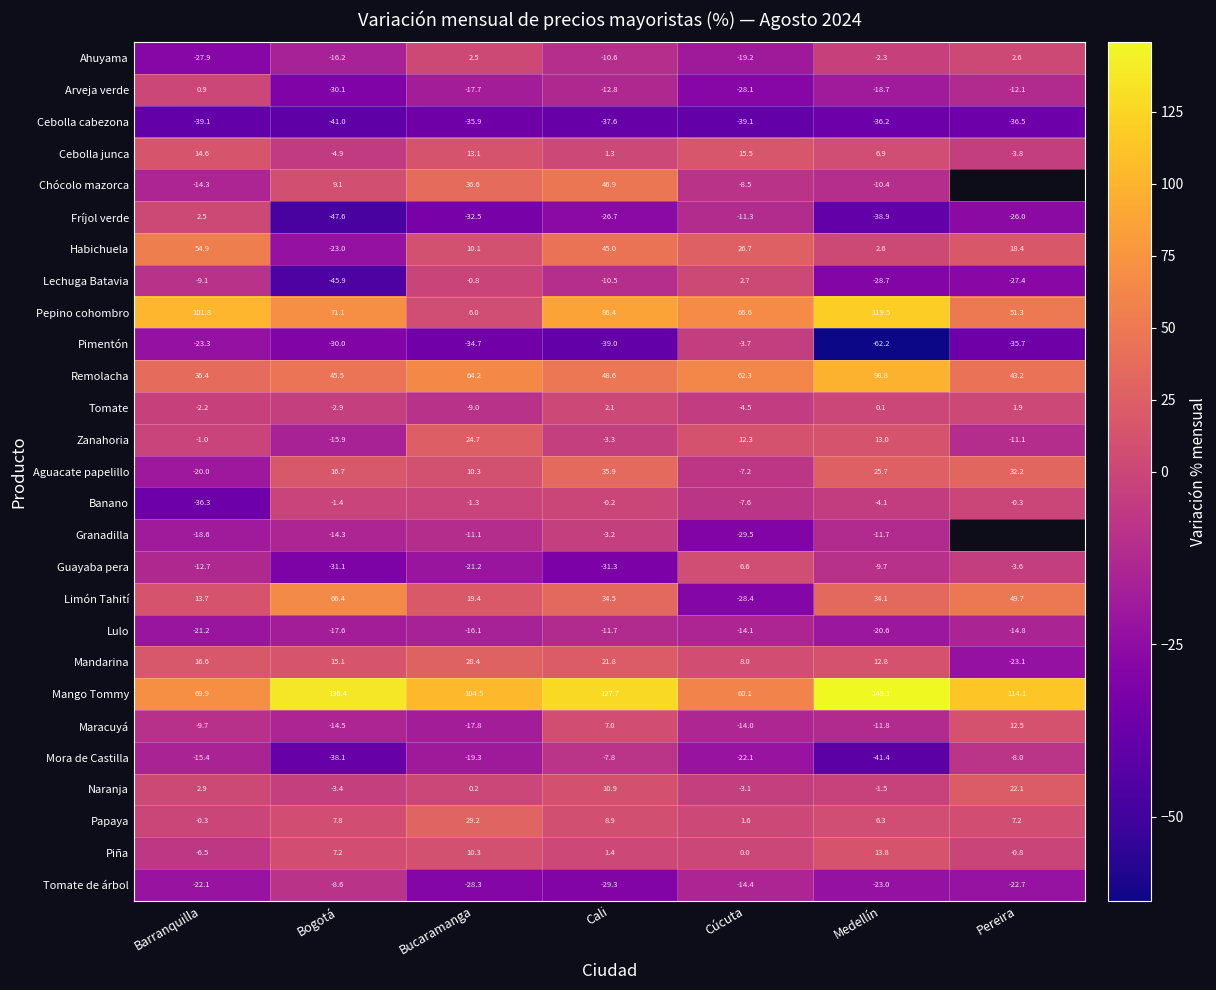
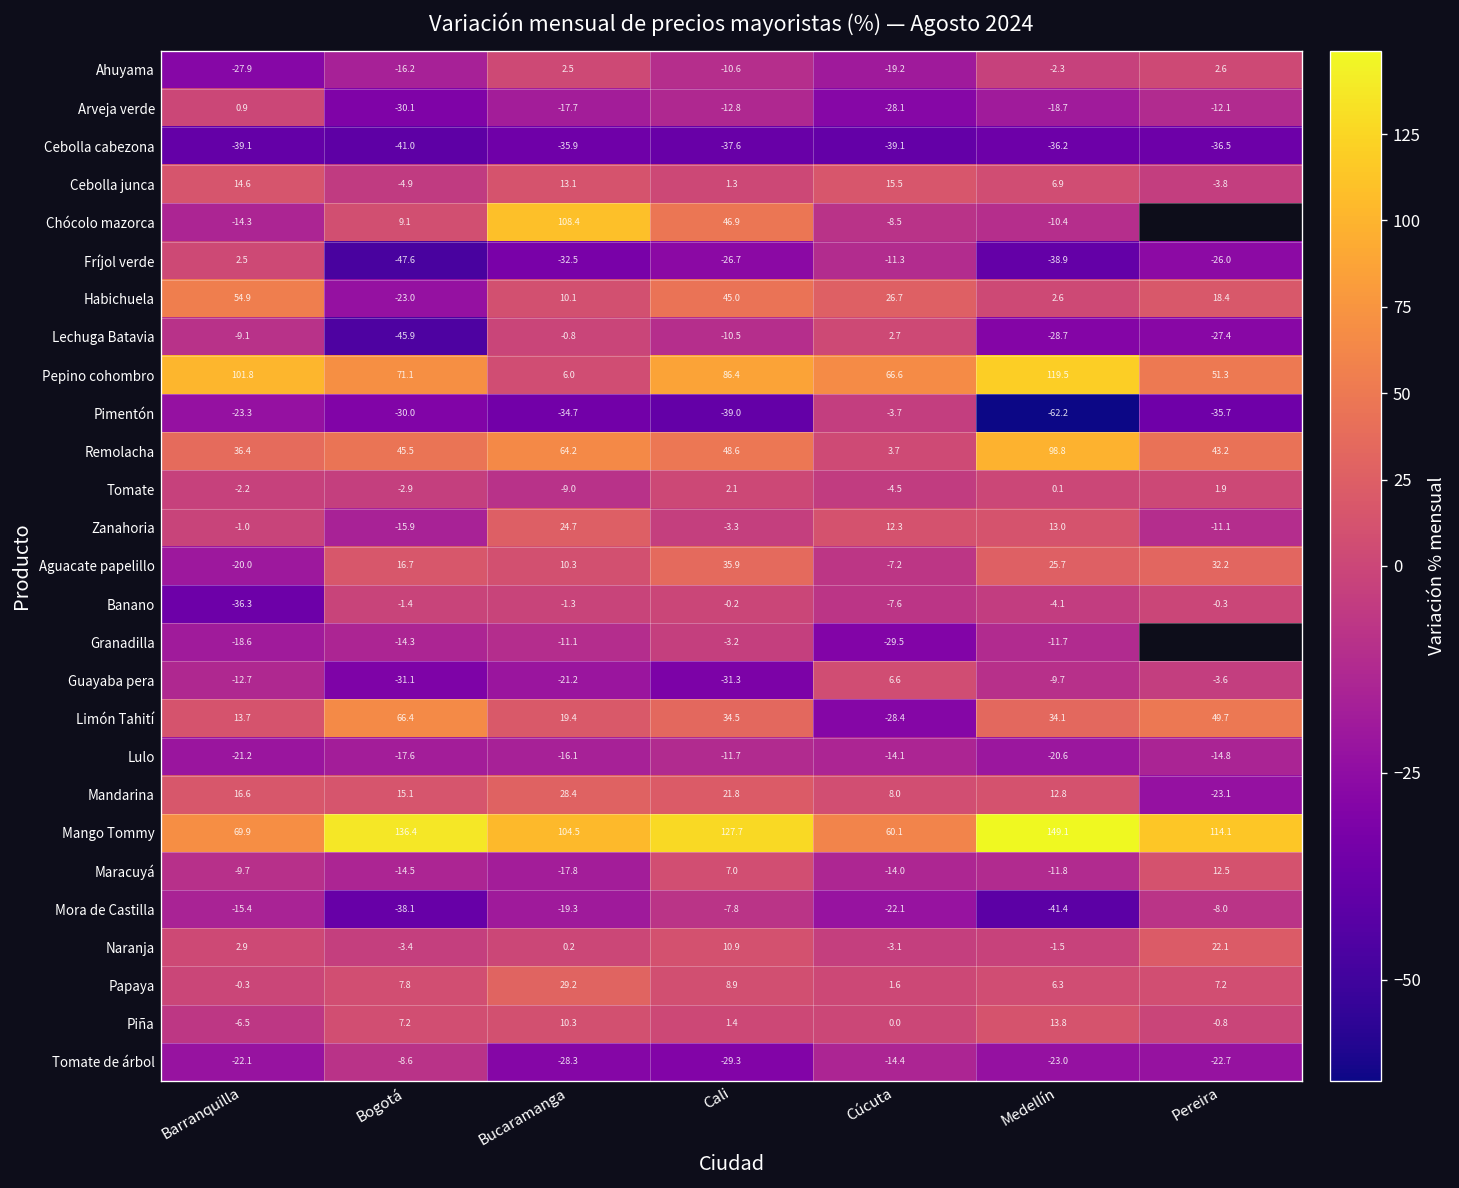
Chócolo mazorca, Bucaramanga: 36.6 -> 108.4
Remolacha, Cúcuta: 62.3 -> 3.7
